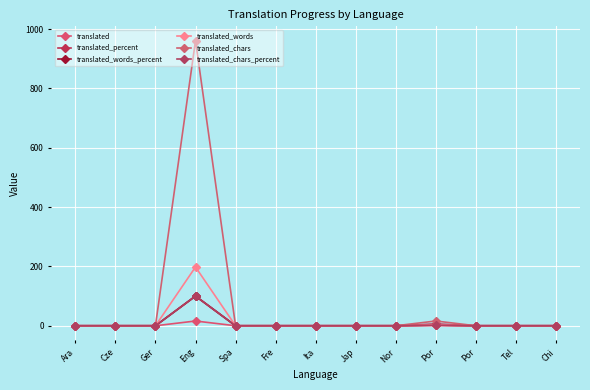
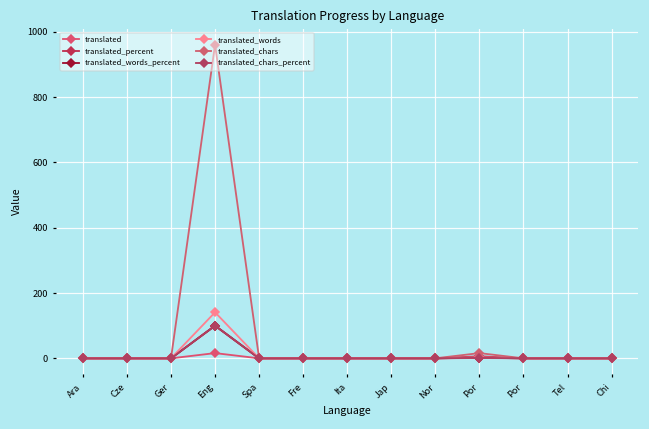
translated_words, Eng: 200 -> 140
